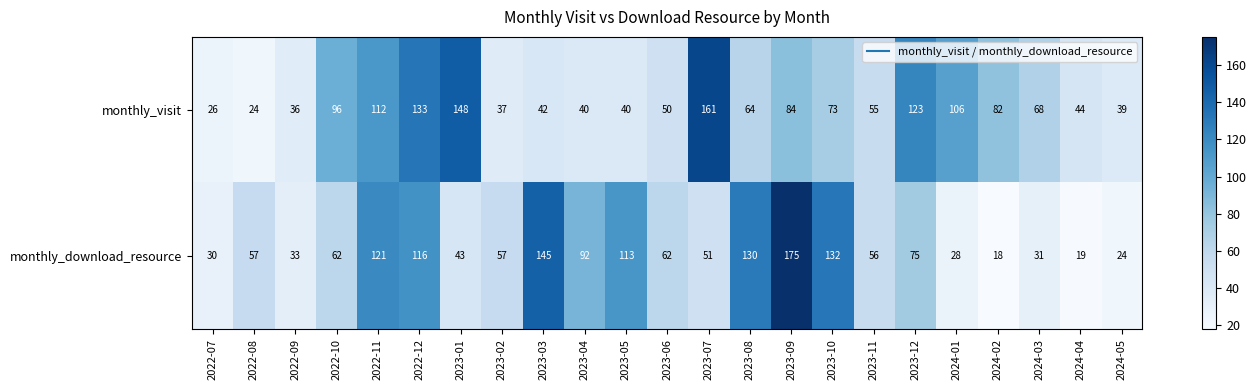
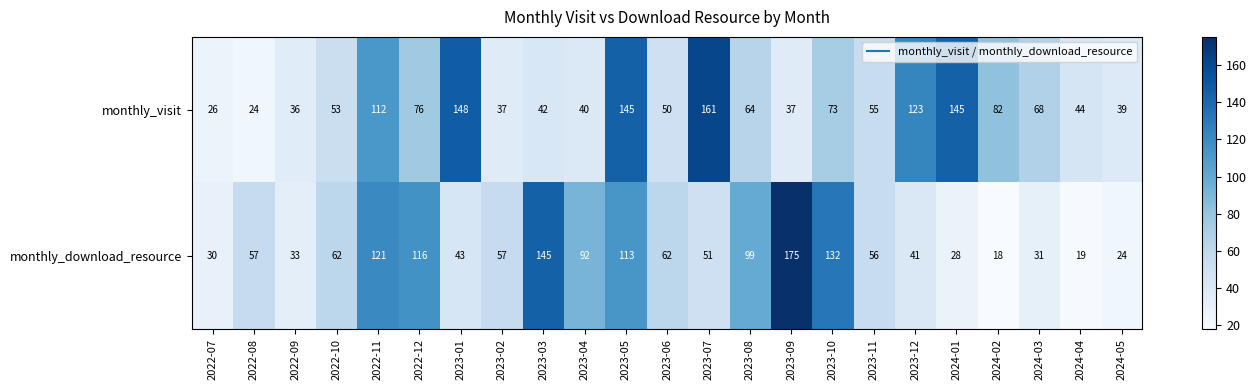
monthly_visit, 2022-10: 96 -> 53
monthly_visit, 2022-12: 133 -> 76
monthly_visit, 2023-05: 40 -> 145
monthly_visit, 2023-09: 84 -> 37
monthly_visit, 2024-01: 106 -> 145
monthly_download_resource, 2023-08: 130 -> 99
monthly_download_resource, 2023-12: 75 -> 41
